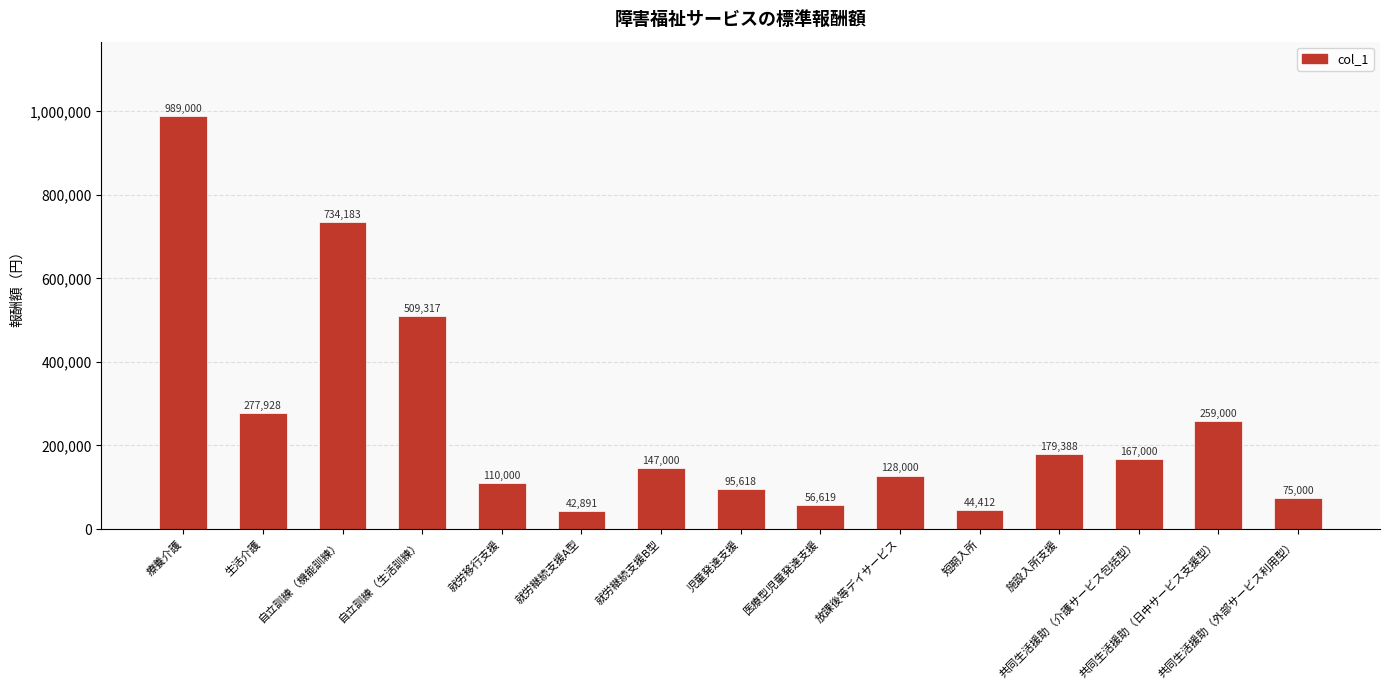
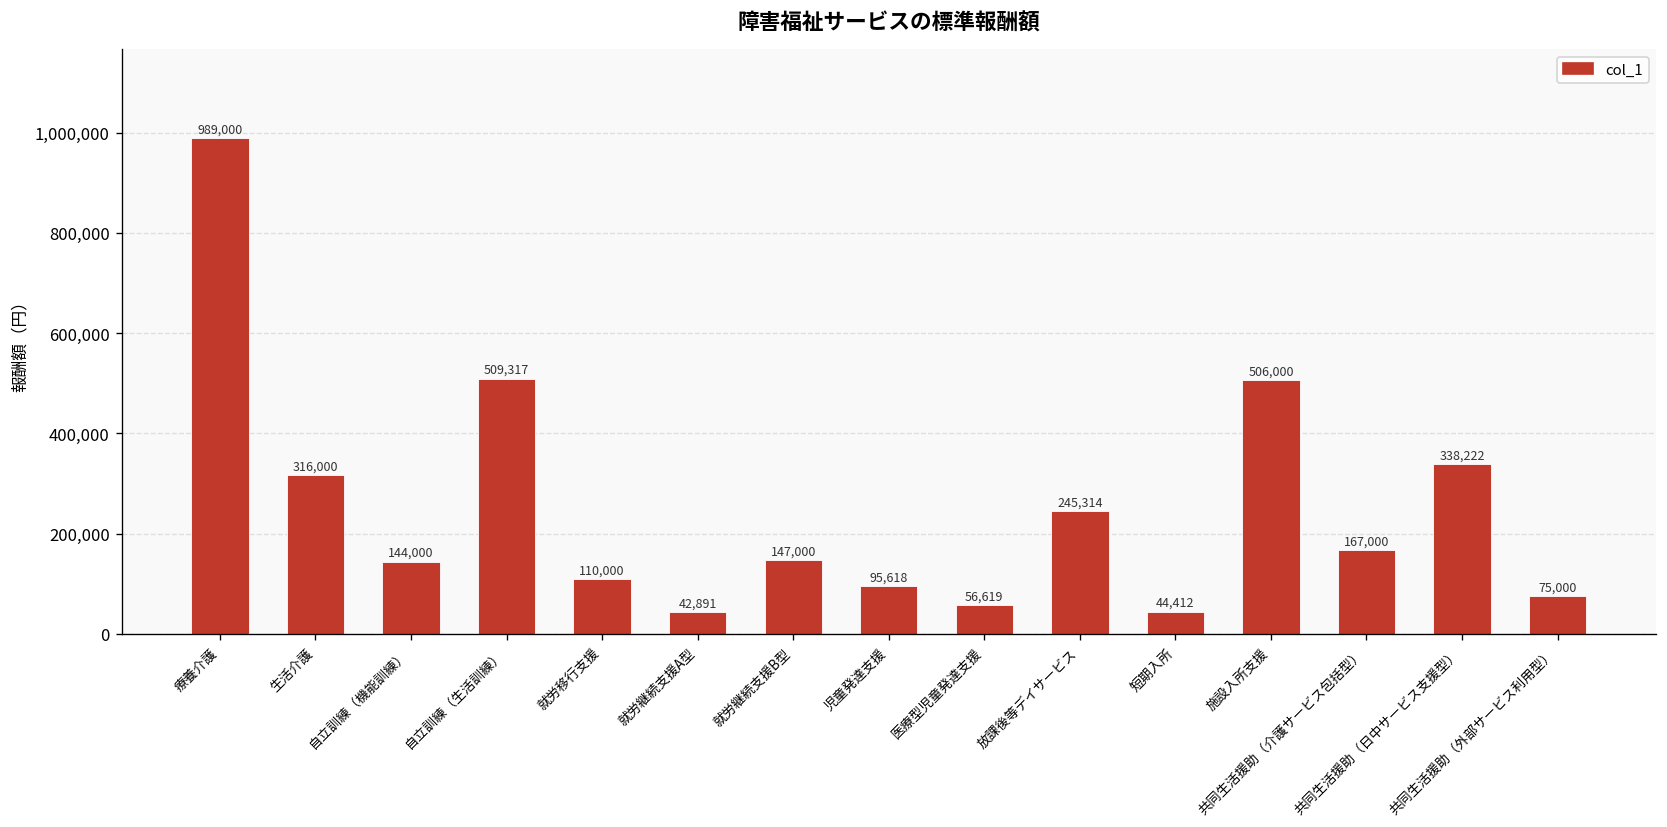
生活介護: 277,928 -> 316,000
自立訓練（機能訓練）: 734,183 -> 144,000
放課後等デイサービス: 128,000 -> 245,314
施設入所支援: 179,388 -> 506,000
共同生活援助（日中サービス支援型）: 259,000 -> 338,222
